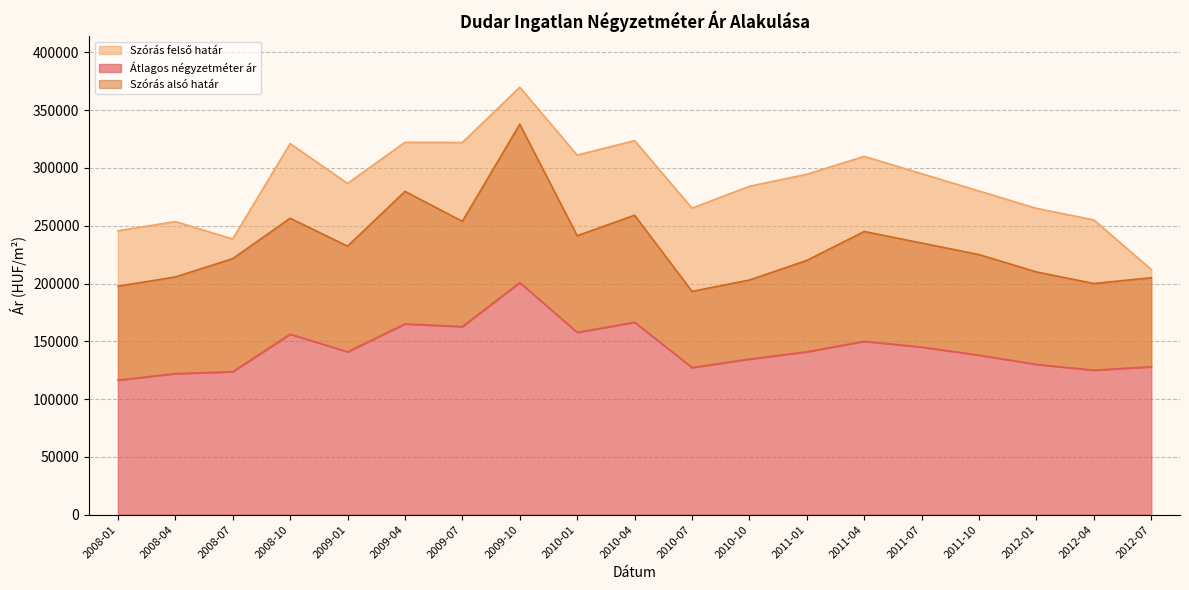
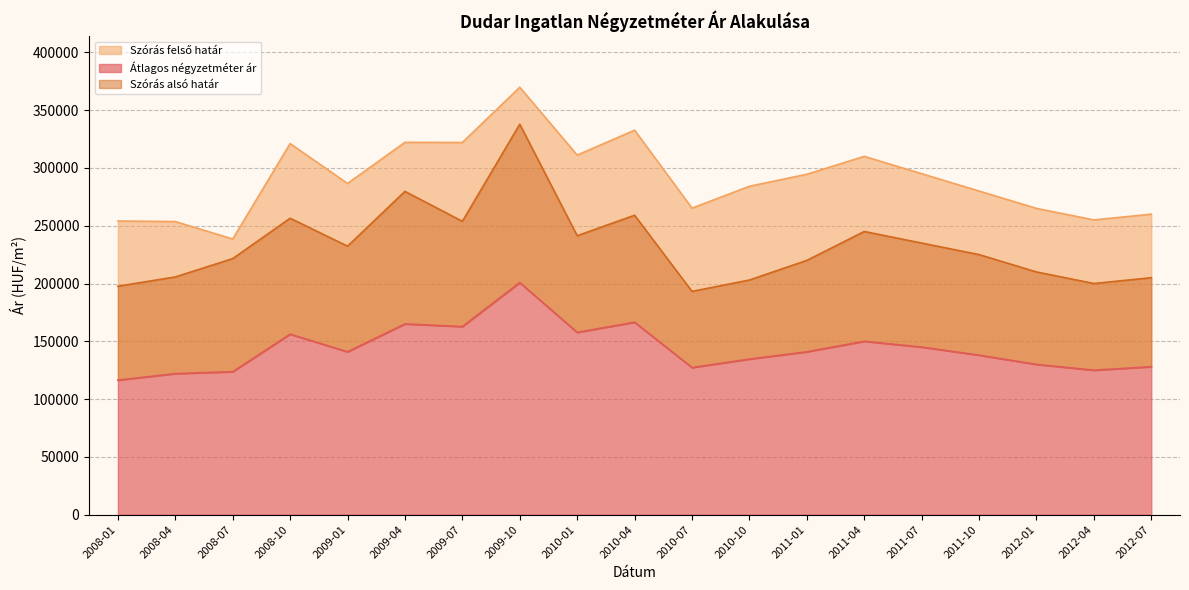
Szórás felső határ, 2008-01: 246000 -> 254000
Szórás felső határ, 2010-04: 324000 -> 333000
Szórás felső határ, 2012-07: 212000 -> 260000
